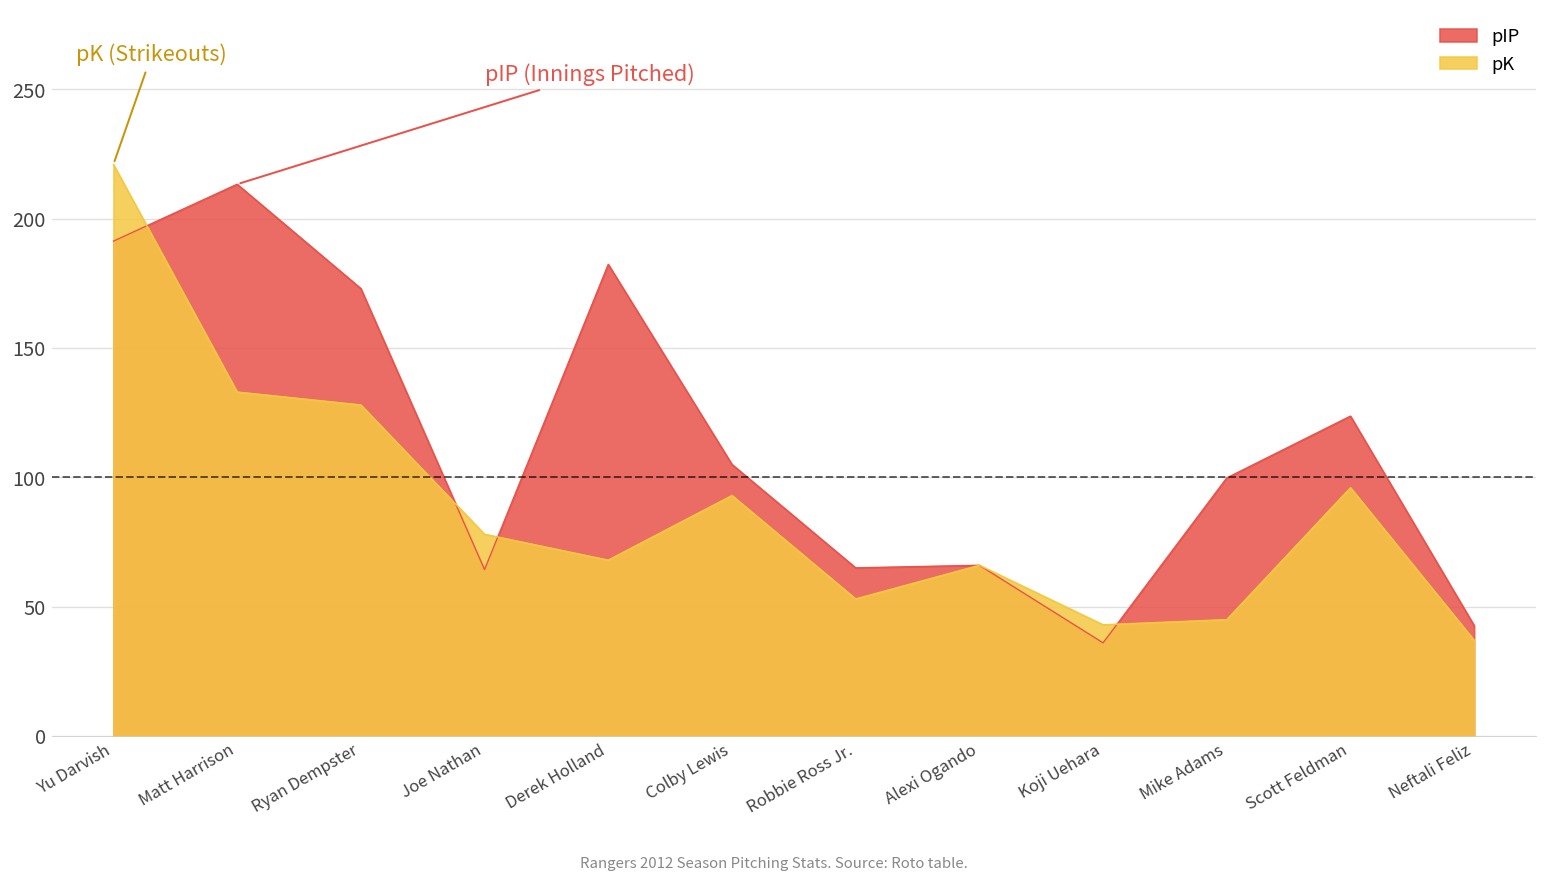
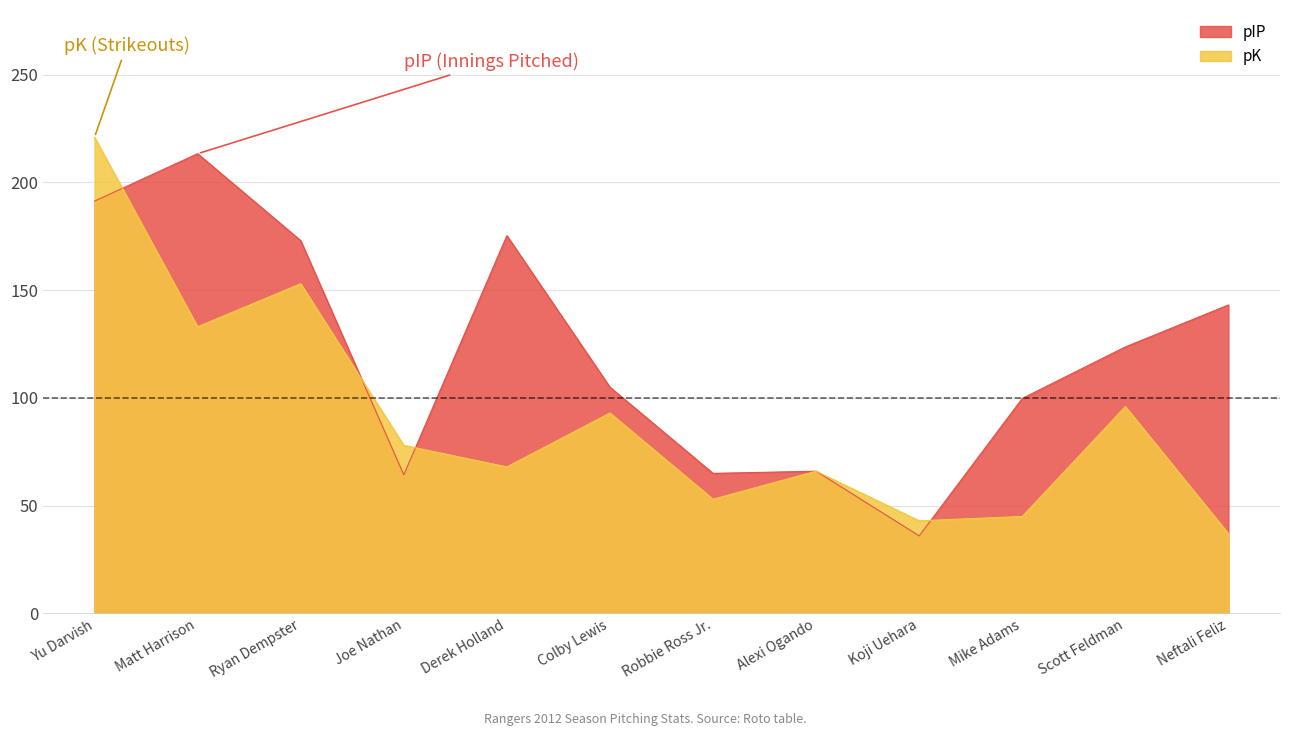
pK, Ryan Dempster: 128 -> 153
pIP, Derek Holland: 182 -> 175
pIP, Neftali Feliz: 43 -> 143
